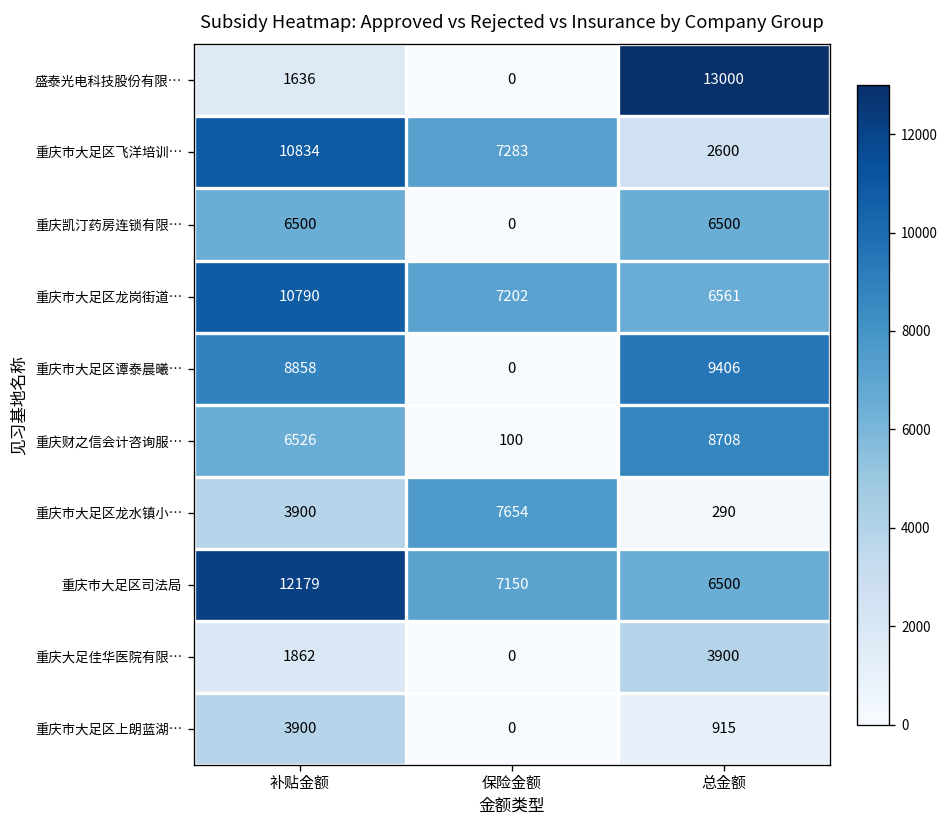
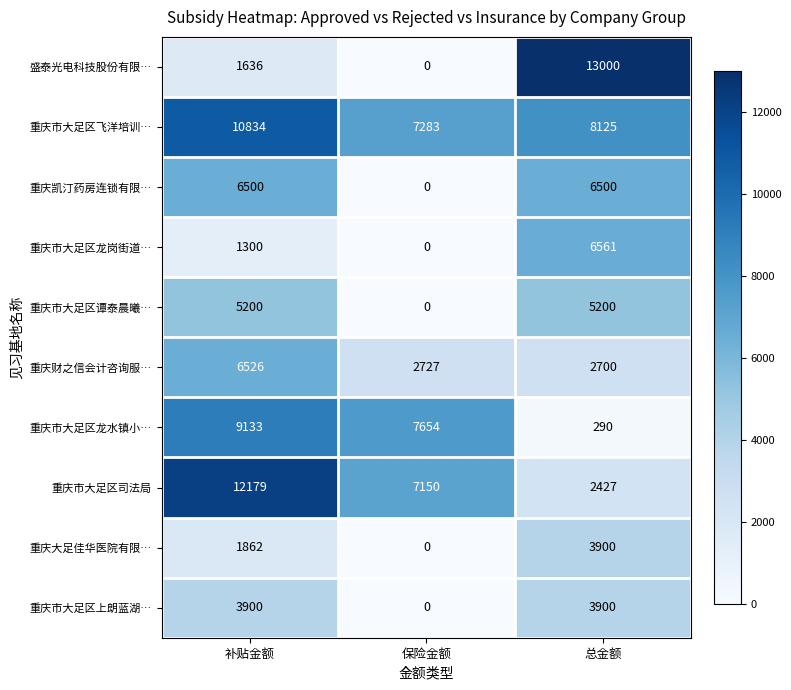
重庆市大足区飞洋培训…, 总金额: 2600 -> 8125
重庆市大足区龙岗街道…, 补贴金额: 10790 -> 1300
重庆市大足区龙岗街道…, 保险金额: 7202 -> 0
重庆市大足区谭泰晨曦…, 补贴金额: 8858 -> 5200
重庆市大足区谭泰晨曦…, 总金额: 9406 -> 5200
重庆财之信会计咨询服…, 保险金额: 100 -> 2727
重庆财之信会计咨询服…, 总金额: 8708 -> 2700
重庆市大足区龙水镇小…, 补贴金额: 3900 -> 9133
重庆市大足区司法局, 总金额: 6500 -> 2427
重庆市大足区上朗蓝湖…, 总金额: 915 -> 3900
